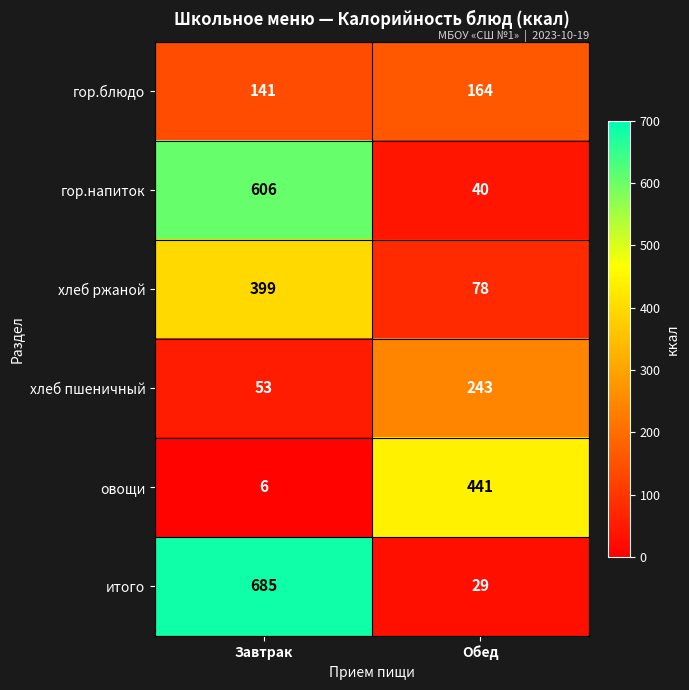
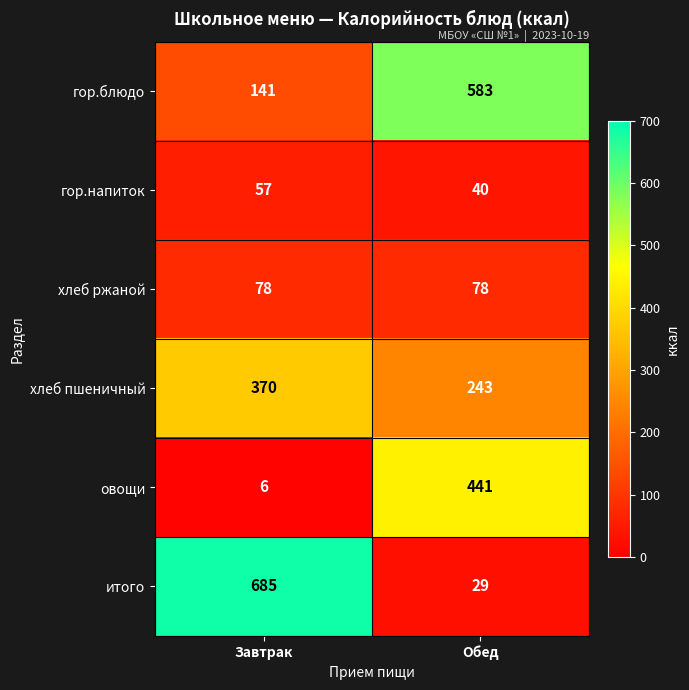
гор.блюдо, Обед: 164 -> 583
гор.напиток, Завтрак: 606 -> 57
хлеб ржаной, Завтрак: 399 -> 78
хлеб пшеничный, Завтрак: 53 -> 370
